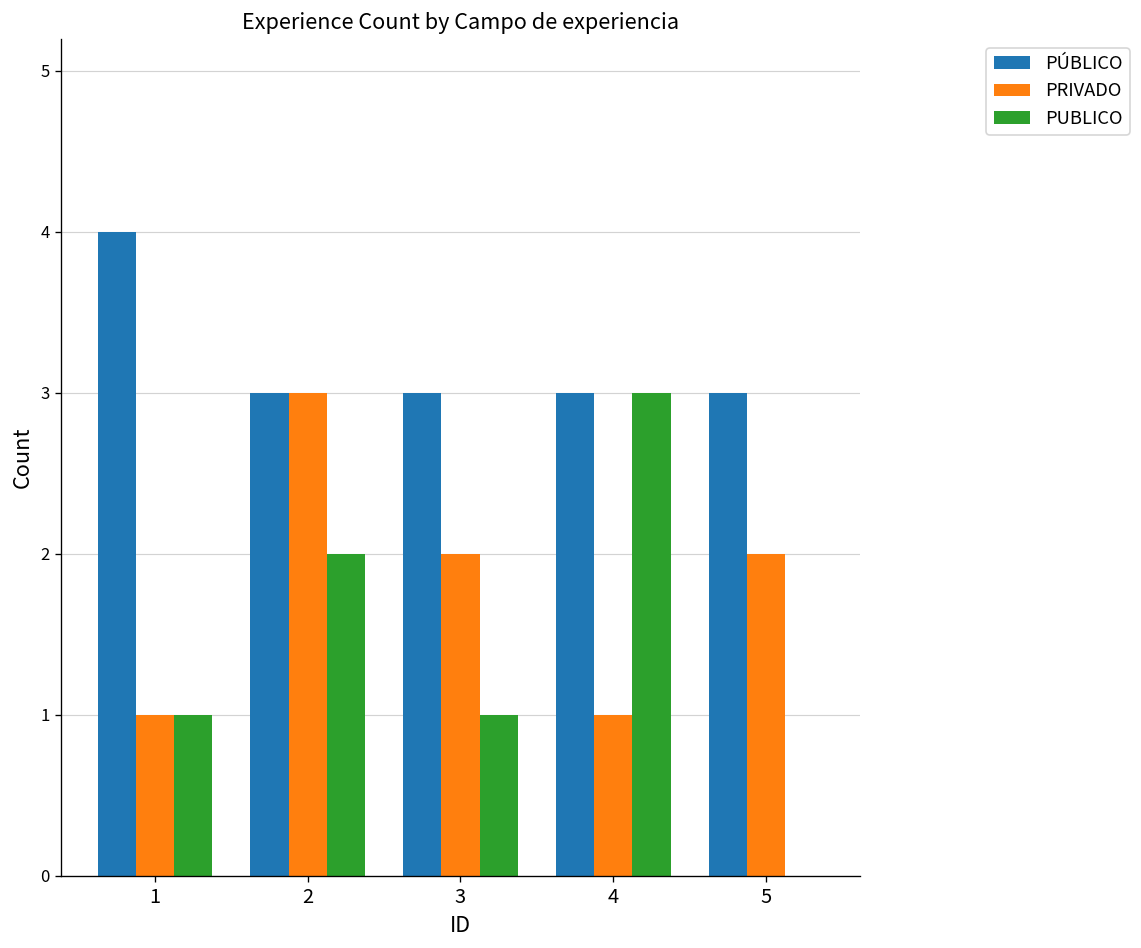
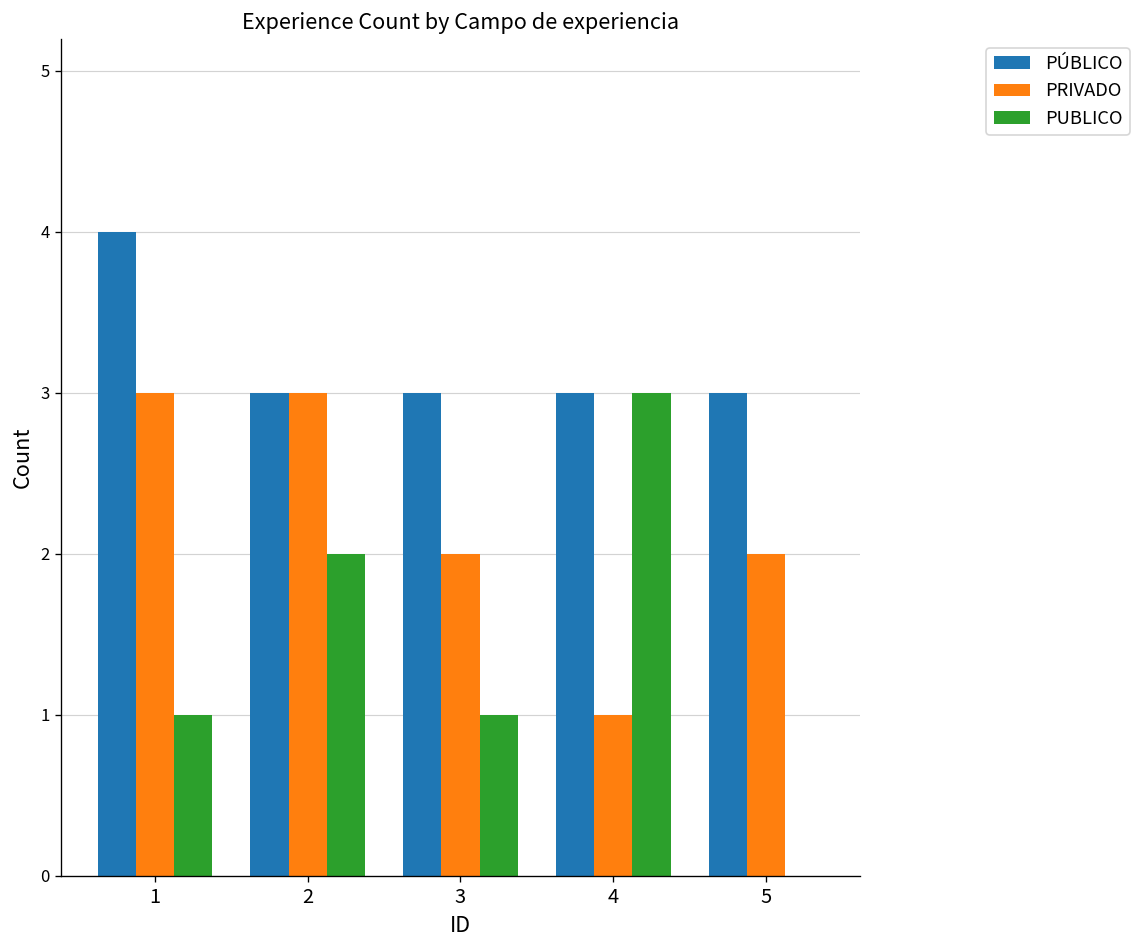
PRIVADO, 1: 1 -> 3
